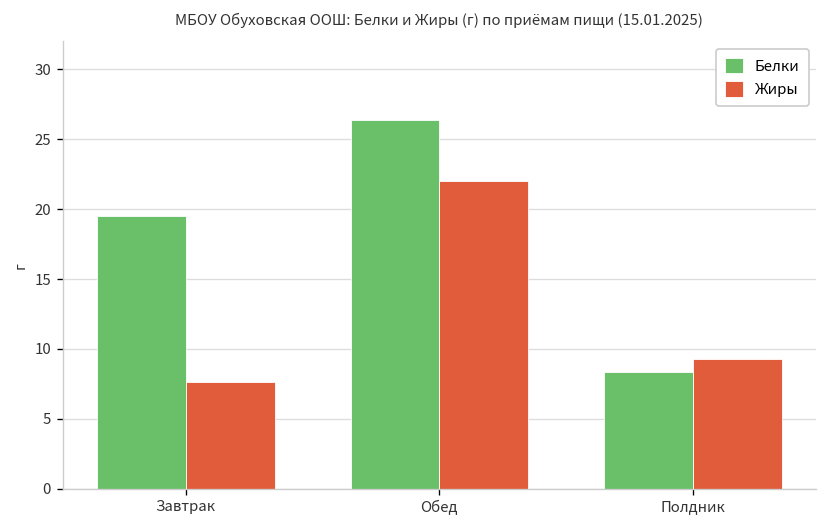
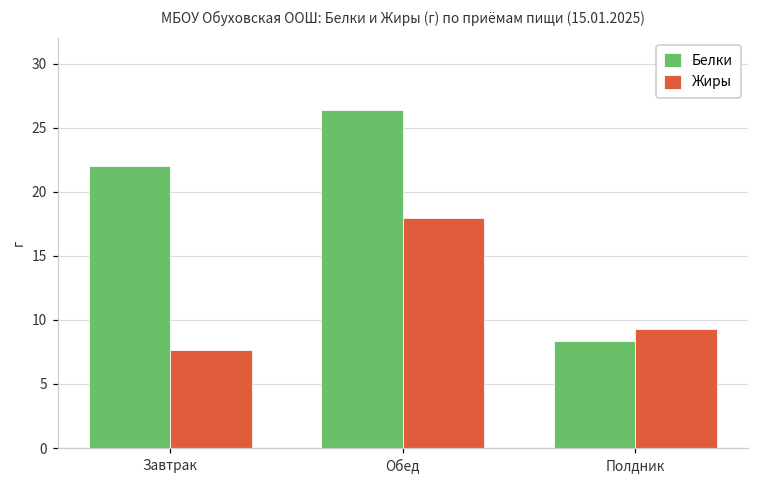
Белки, Завтрак: 19.5 -> 22.0
Жиры, Обед: 22.0 -> 17.9
